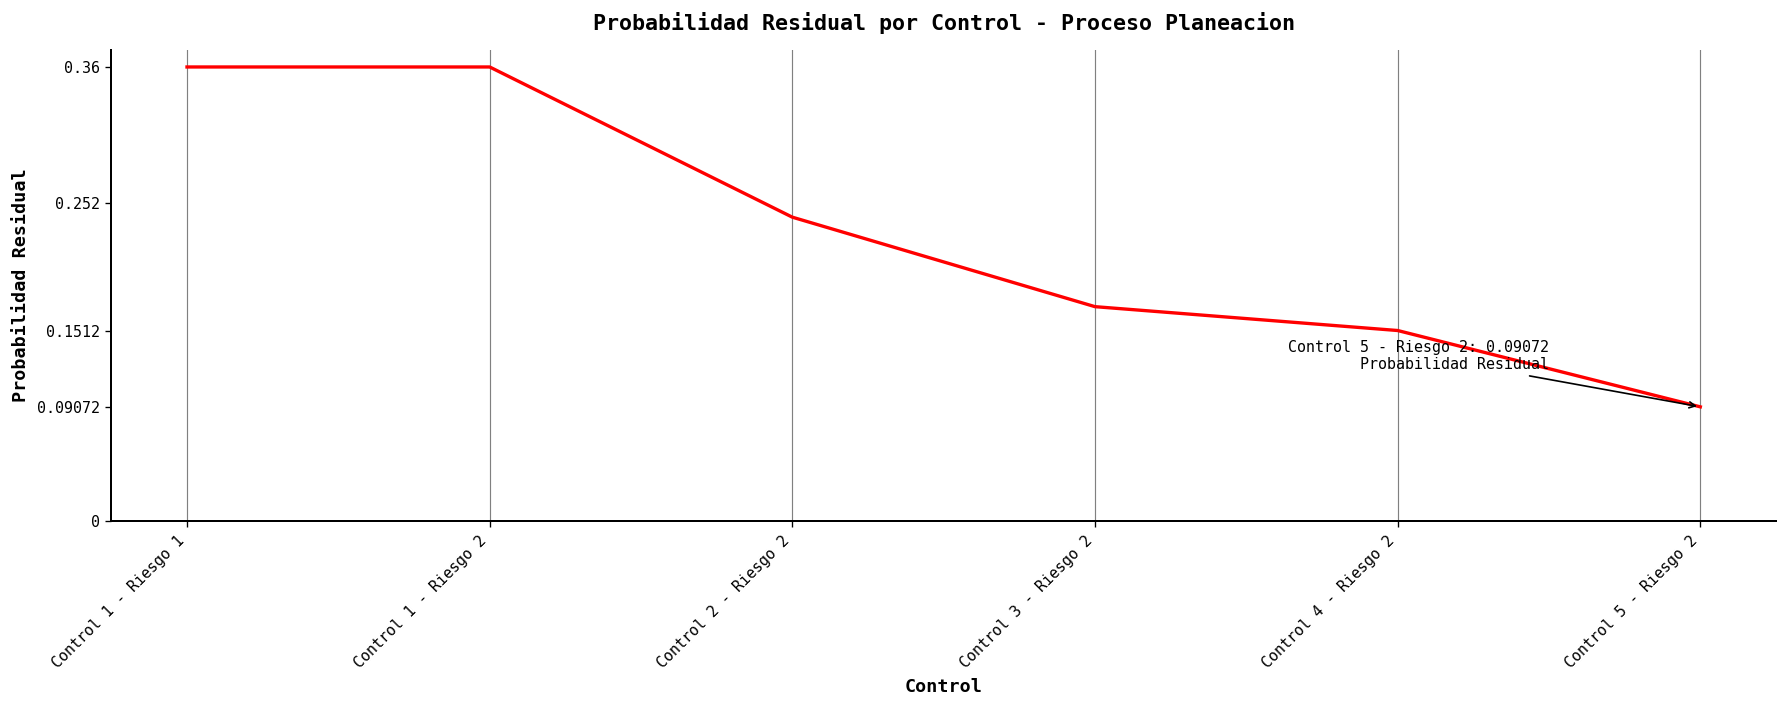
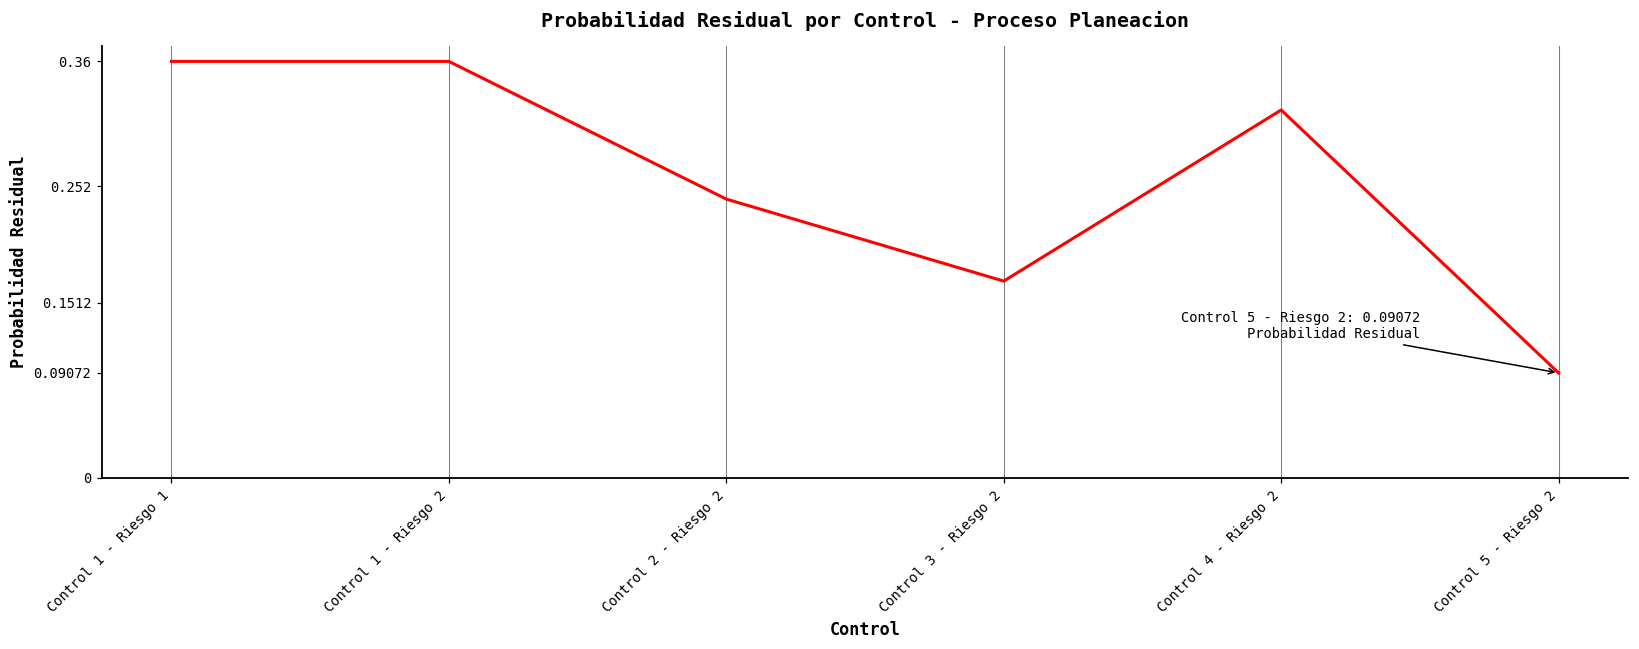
Control 4 - Riesgo 2: 0.151 -> 0.318
